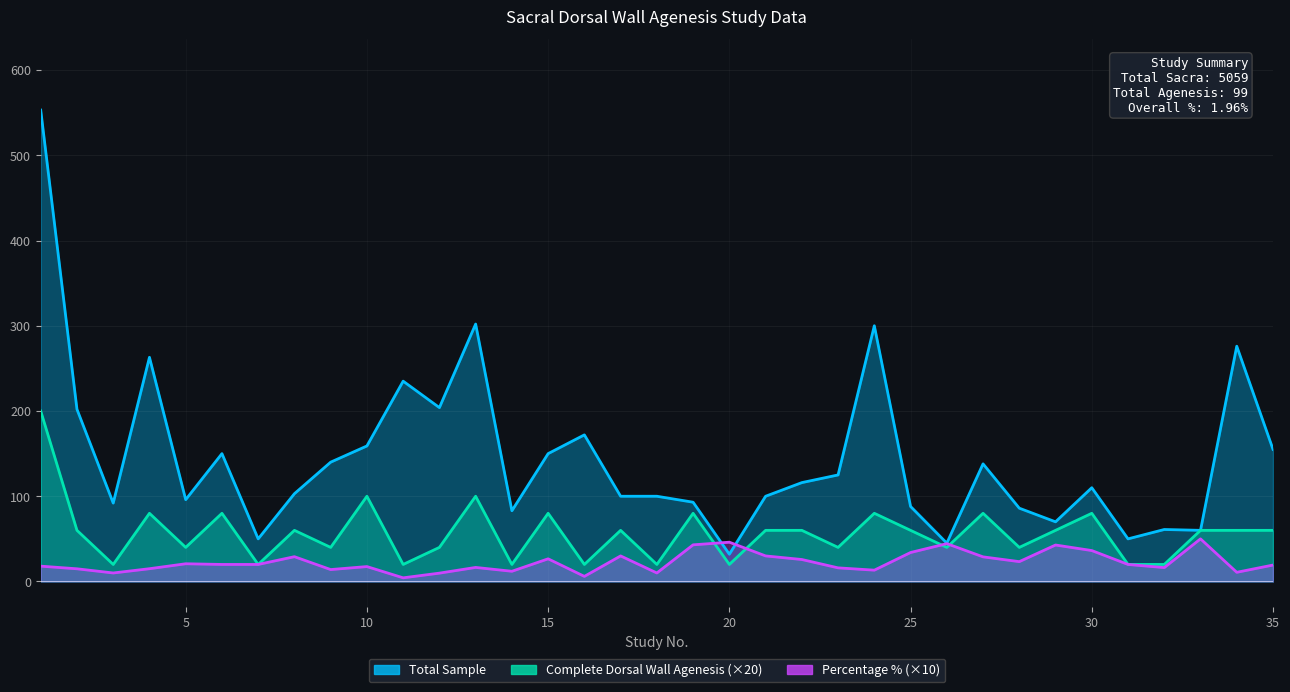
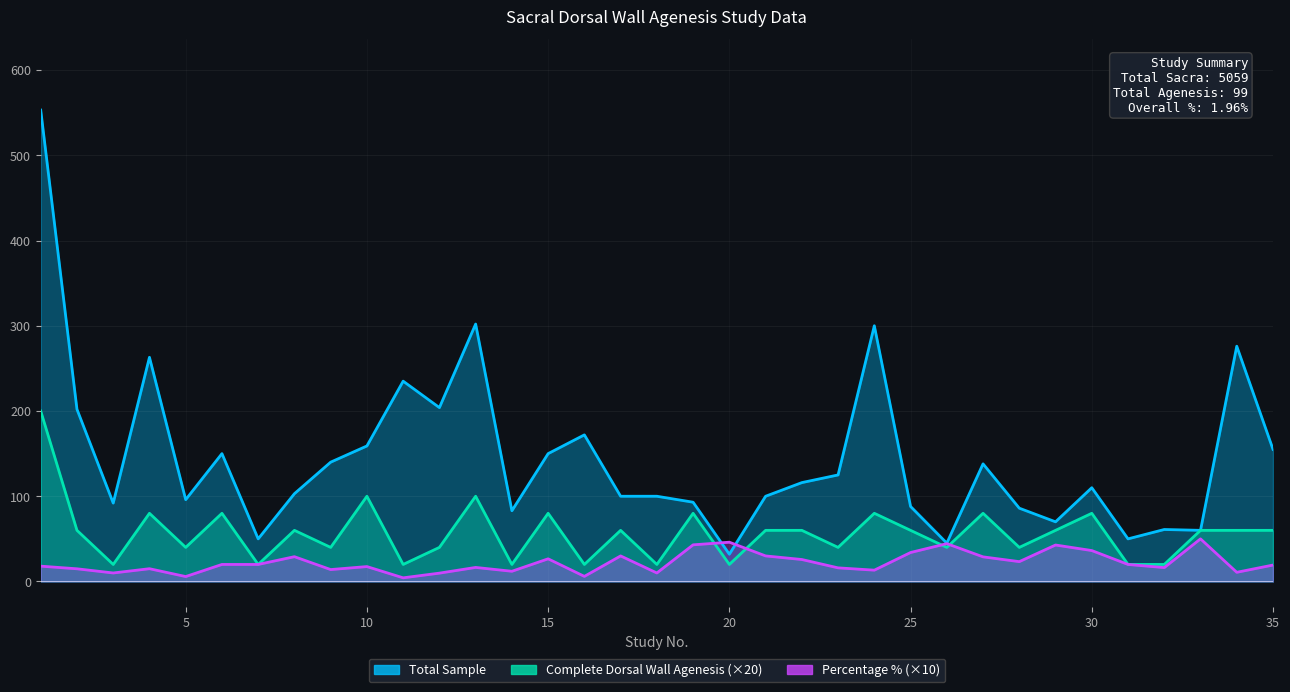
Percentage % (×10), 5: 20 -> 10
